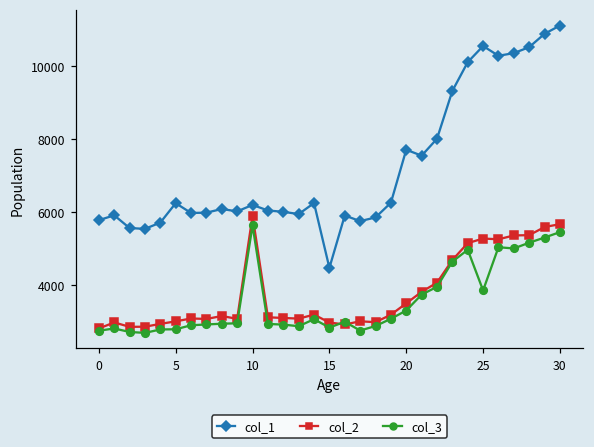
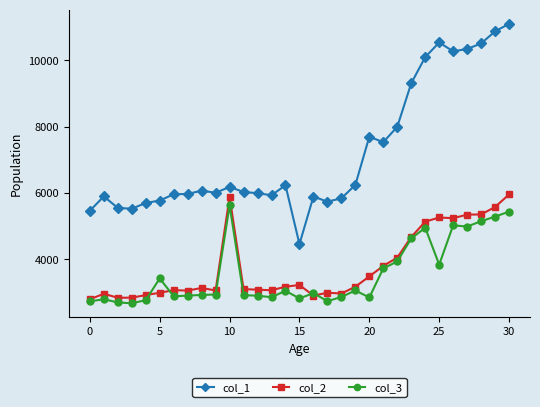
col_1, 0: 5800 -> 5500
col_1, 5: 6200 -> 5800
col_3, 5: 2800 -> 3400
col_2, 15: 3000 -> 3200
col_3, 20: 3300 -> 2900
col_2, 30: 5700 -> 6000
